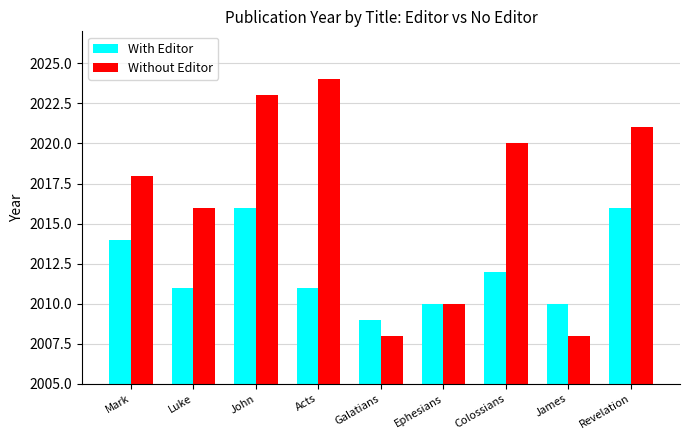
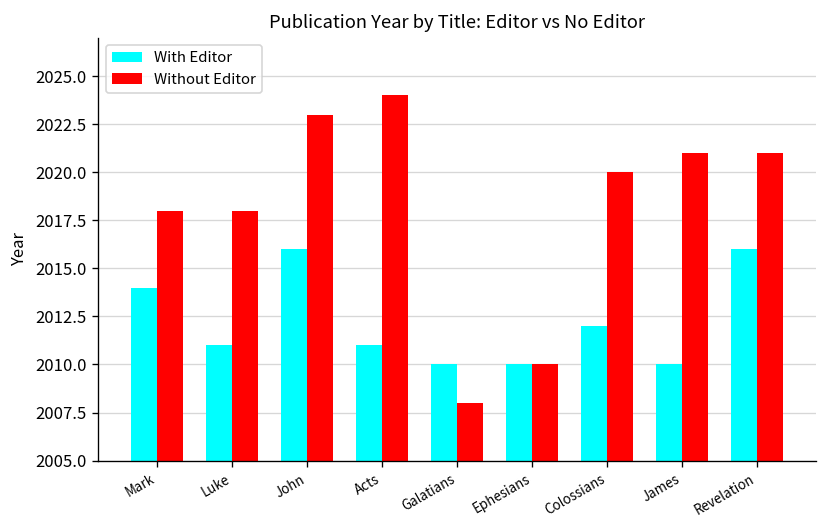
Without Editor, Luke: 2016 -> 2018
With Editor, Galatians: 2009 -> 2010
Without Editor, James: 2008 -> 2021
